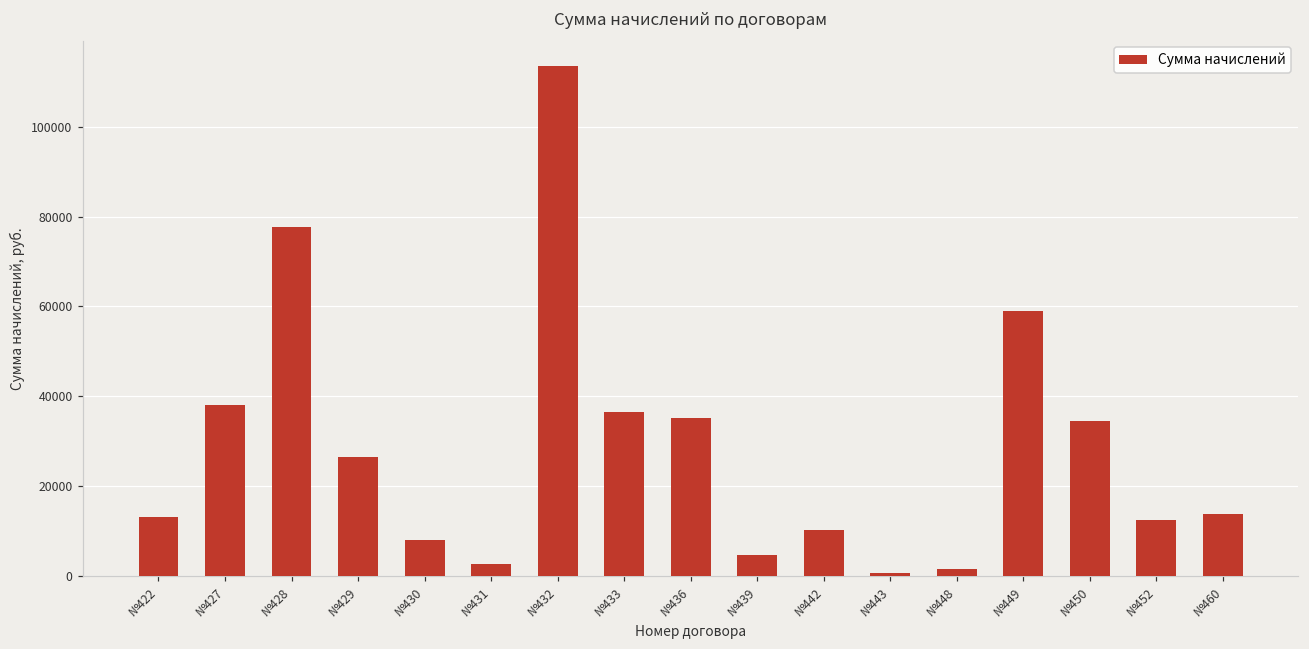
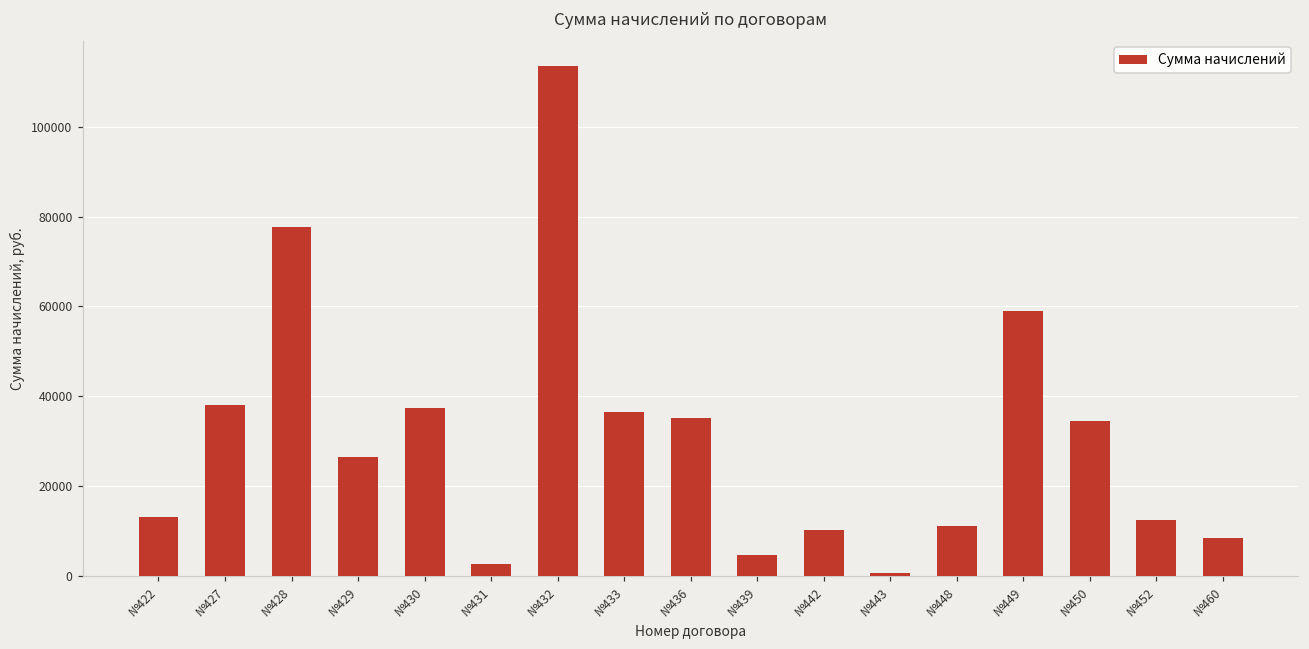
№430: 8000 -> 37000
№448: 2000 -> 11000
№460: 14000 -> 8000
